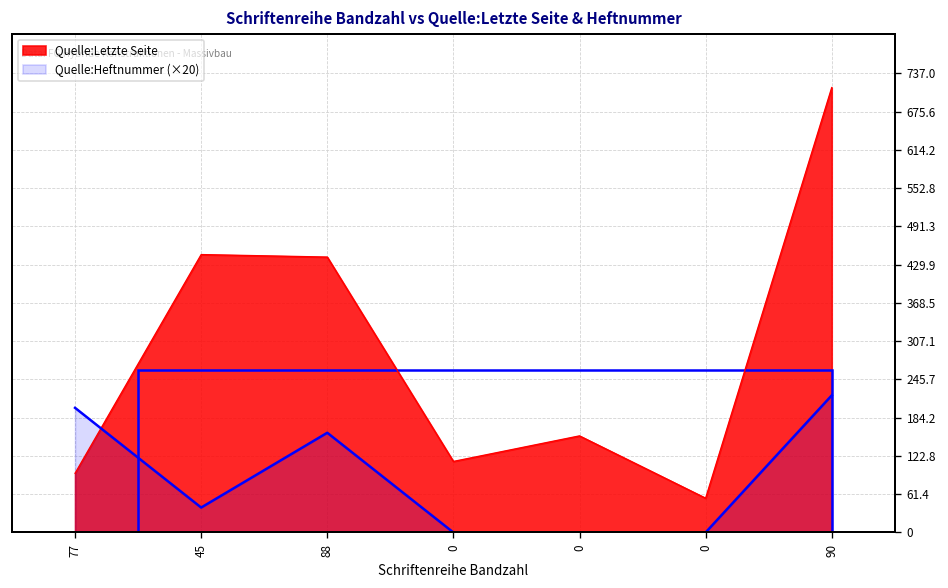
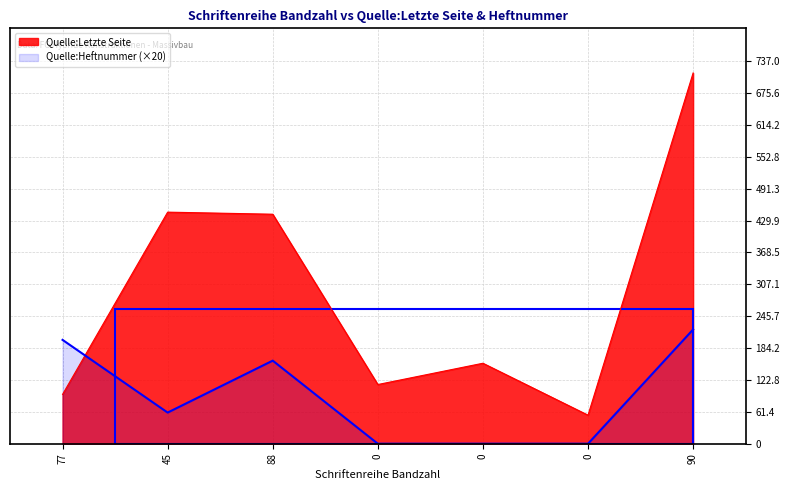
Quelle:Heftnummer (×20), 45: 40 -> 60
